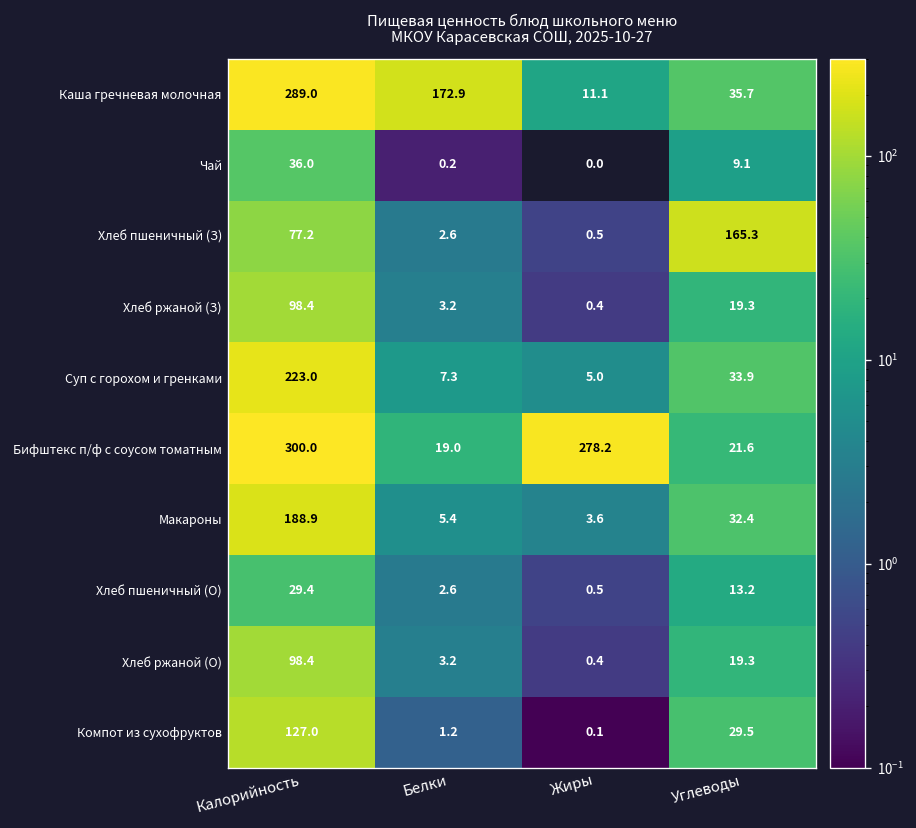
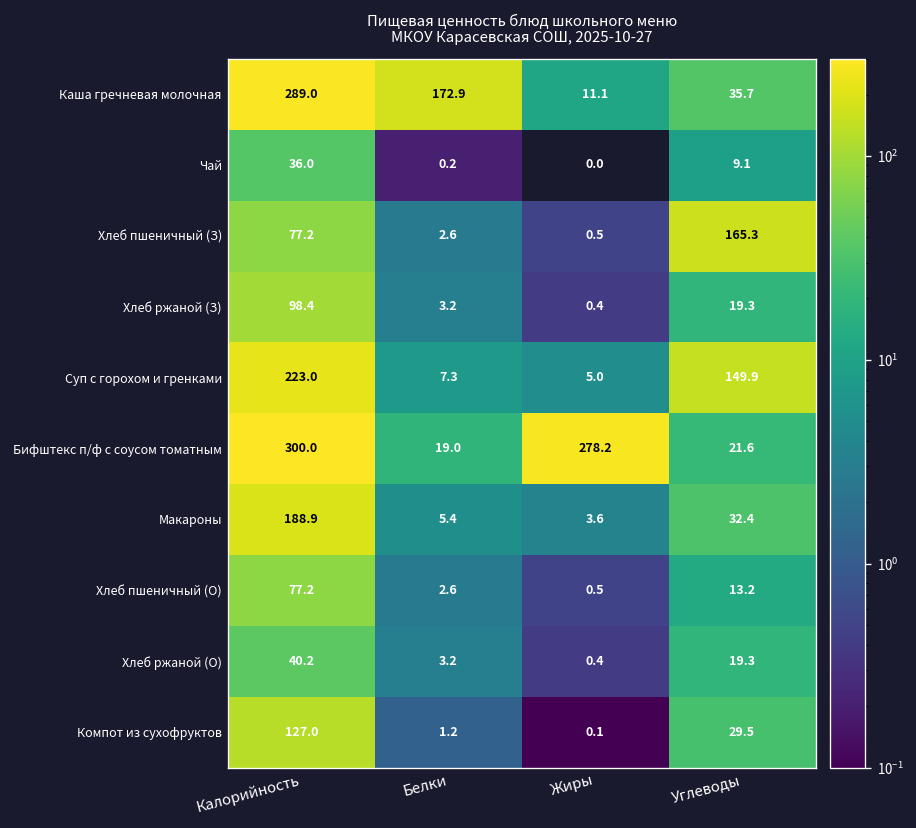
Суп с горохом и гренками, Углеводы: 33.9 -> 149.9
Хлеб пшеничный (О), Калорийность: 29.4 -> 77.2
Хлеб ржаной (О), Калорийность: 98.4 -> 40.2
